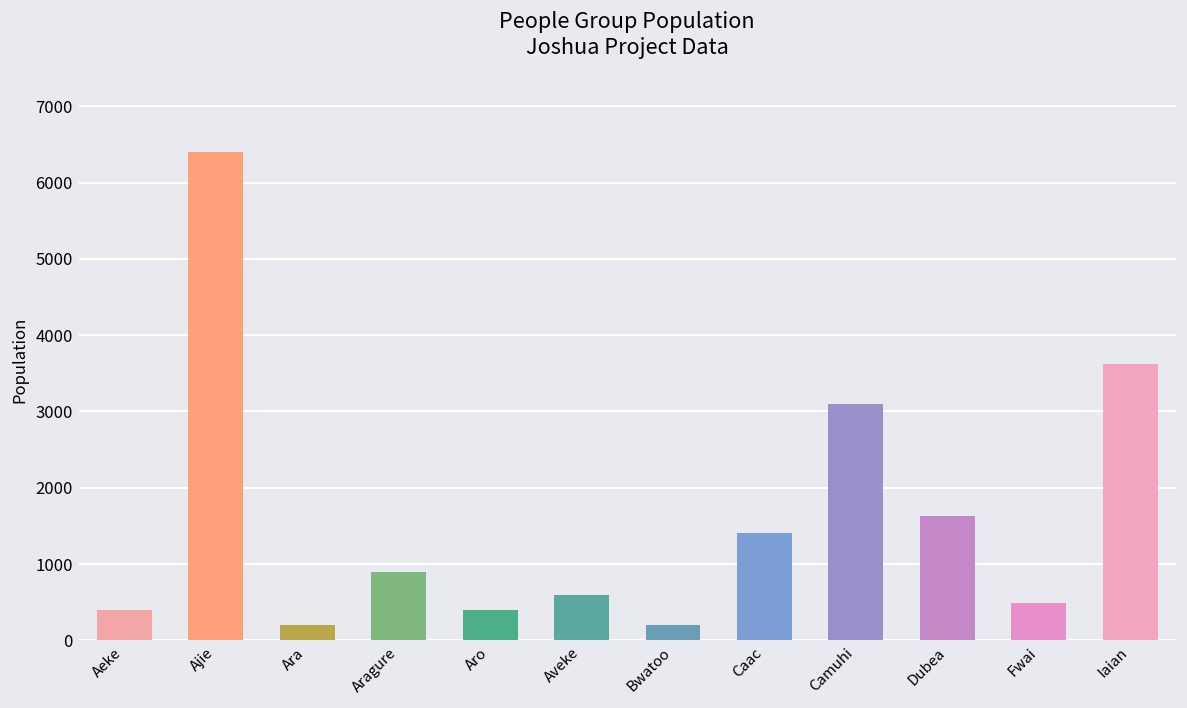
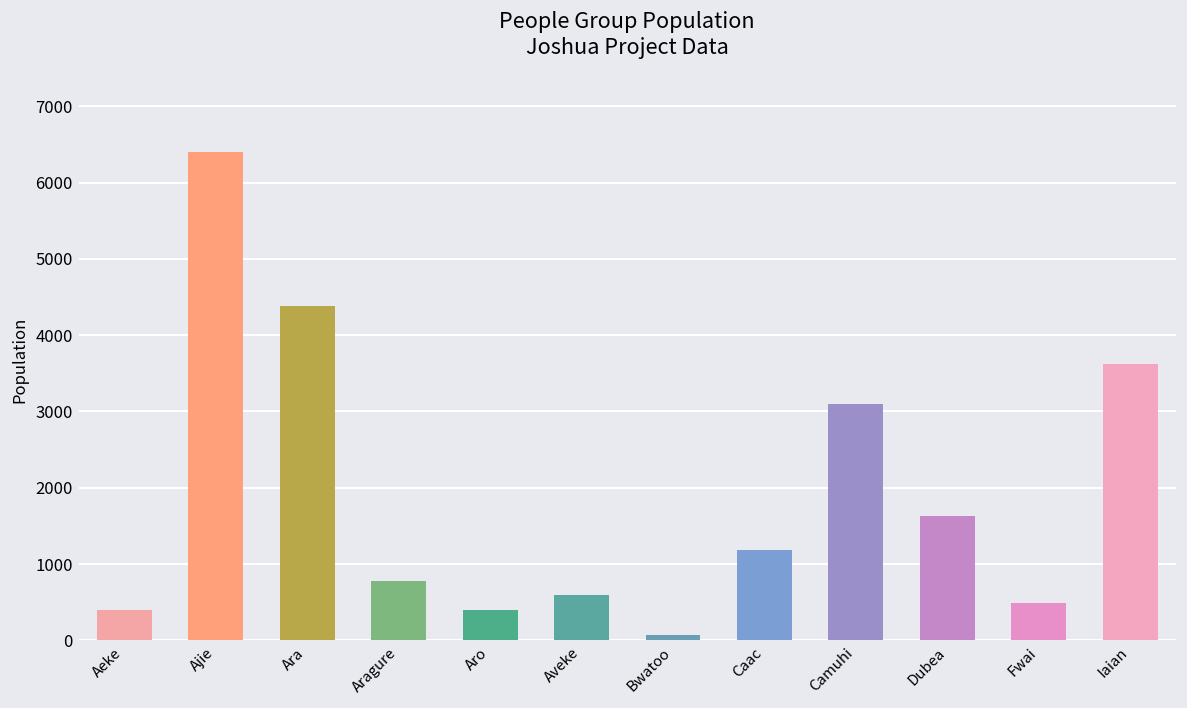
Ara: 200 -> 4400
Aragure: 900 -> 800
Bwatoo: 200 -> 100
Caac: 1400 -> 1200
